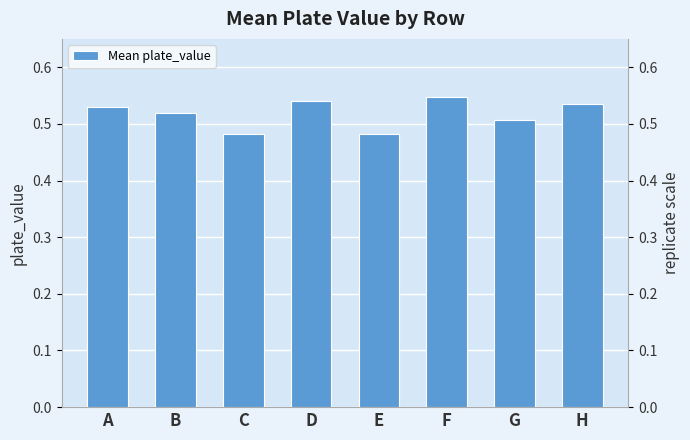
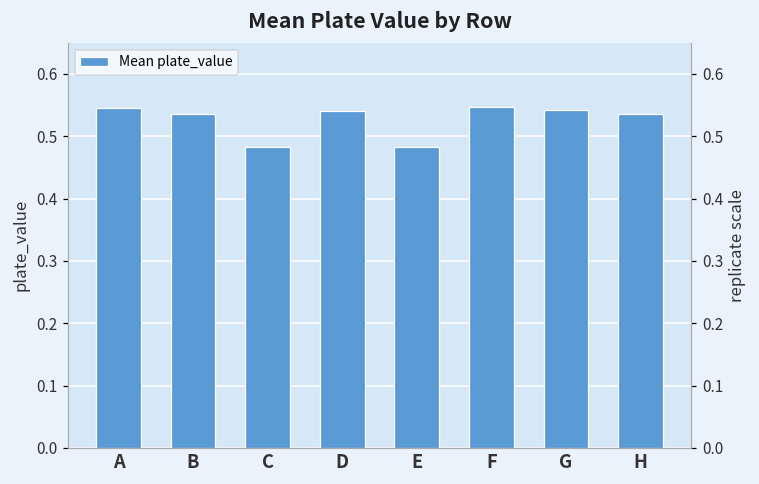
A: 0.53 -> 0.55
B: 0.52 -> 0.54
G: 0.51 -> 0.54
